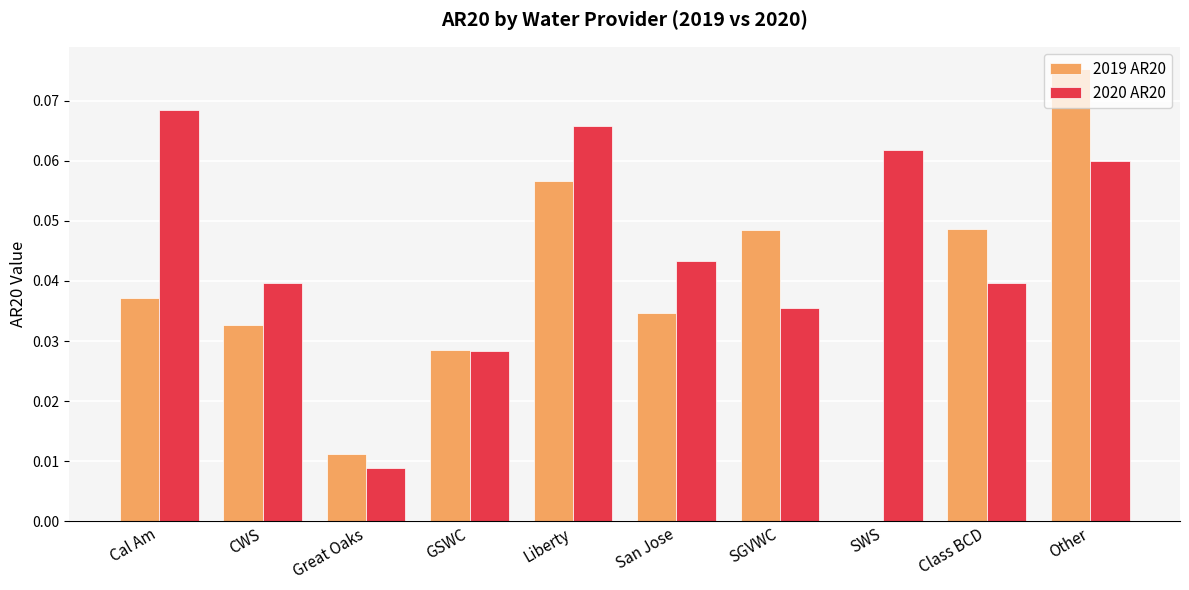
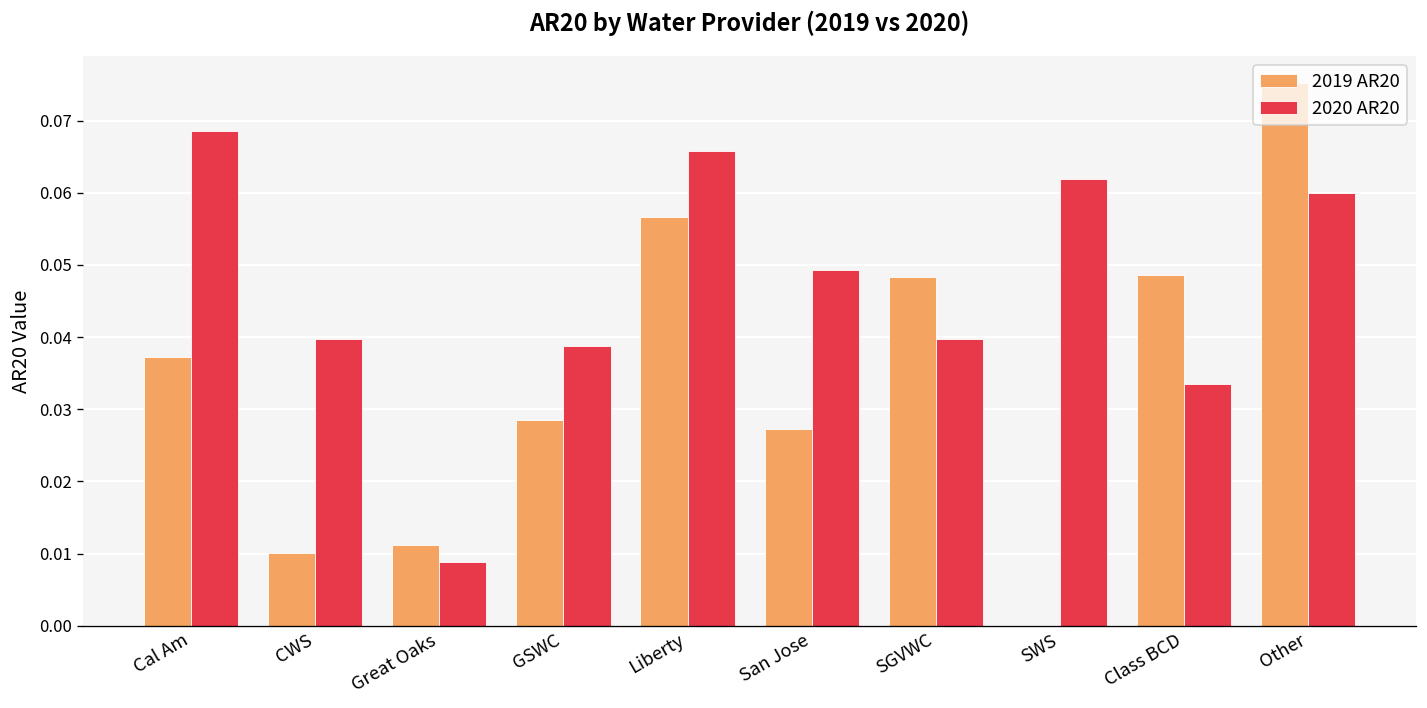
2019 AR20, CWS: 0.033 -> 0.010
2020 AR20, GSWC: 0.028 -> 0.039
2019 AR20, San Jose: 0.035 -> 0.027
2020 AR20, San Jose: 0.043 -> 0.049
2020 AR20, SGVWC: 0.035 -> 0.040
2020 AR20, Class BCD: 0.040 -> 0.033
